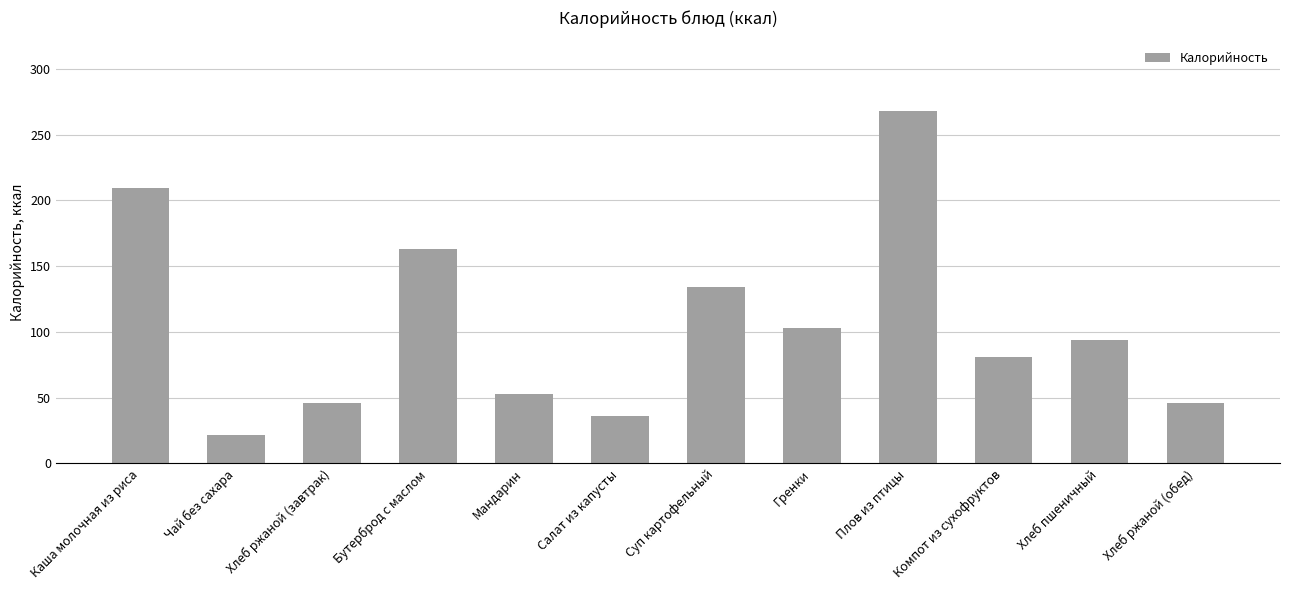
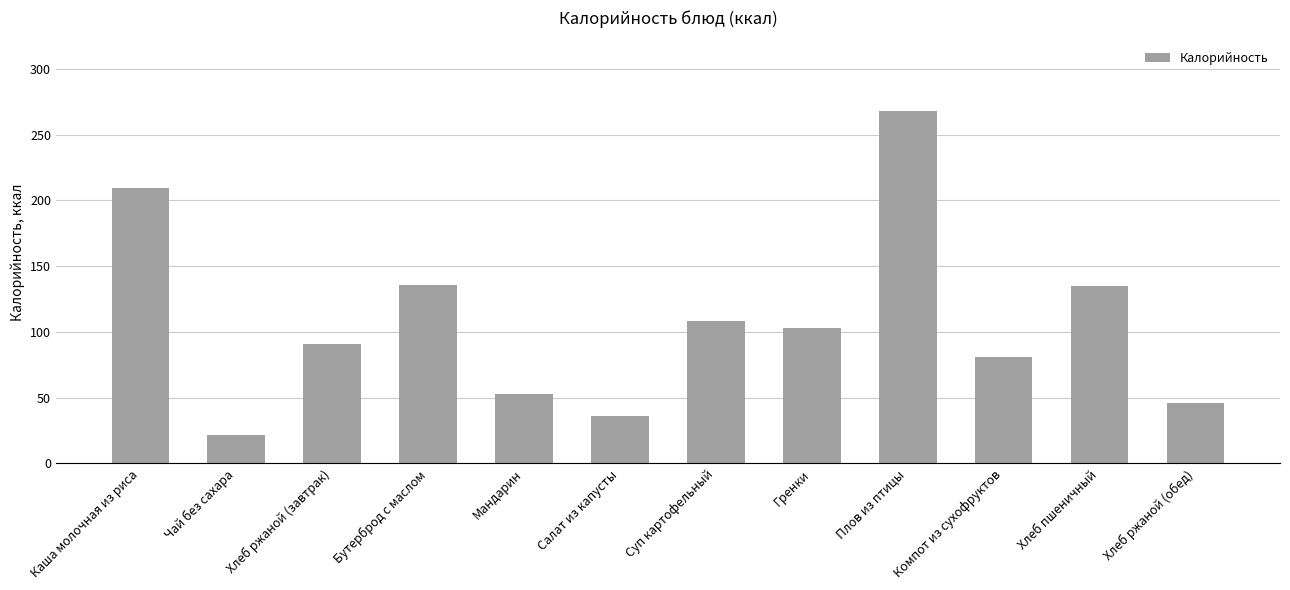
Хлеб ржаной (завтрак): 46 -> 91
Бутерброд с маслом: 163 -> 136
Суп картофельный: 134 -> 108
Хлеб пшеничный: 94 -> 135
